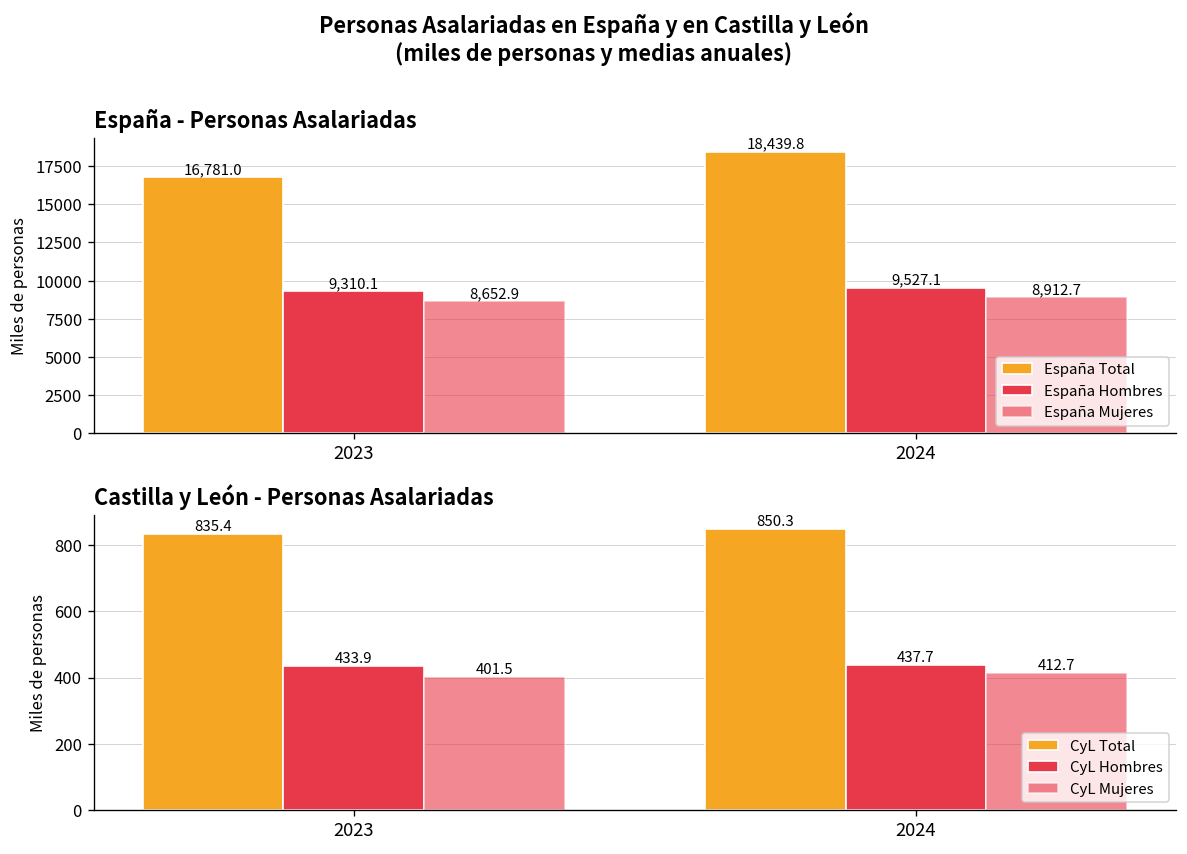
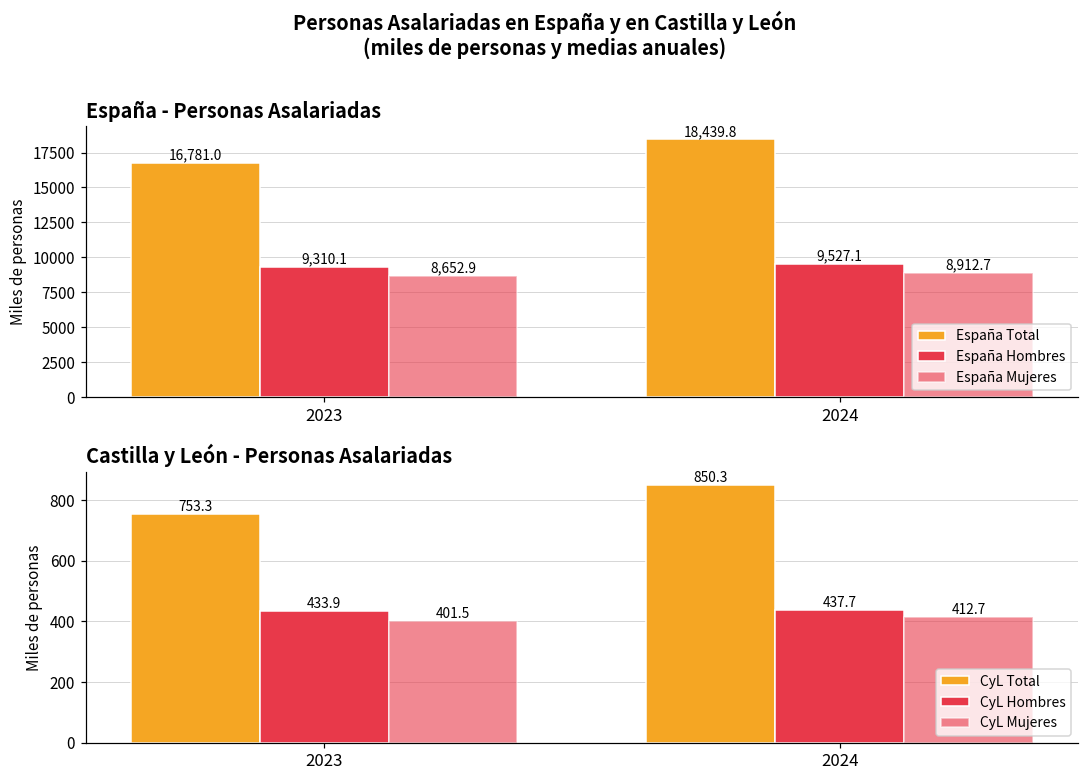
Castilla y León - Personas Asalariadas, CyL Total, 2023: 835.4 -> 753.3
